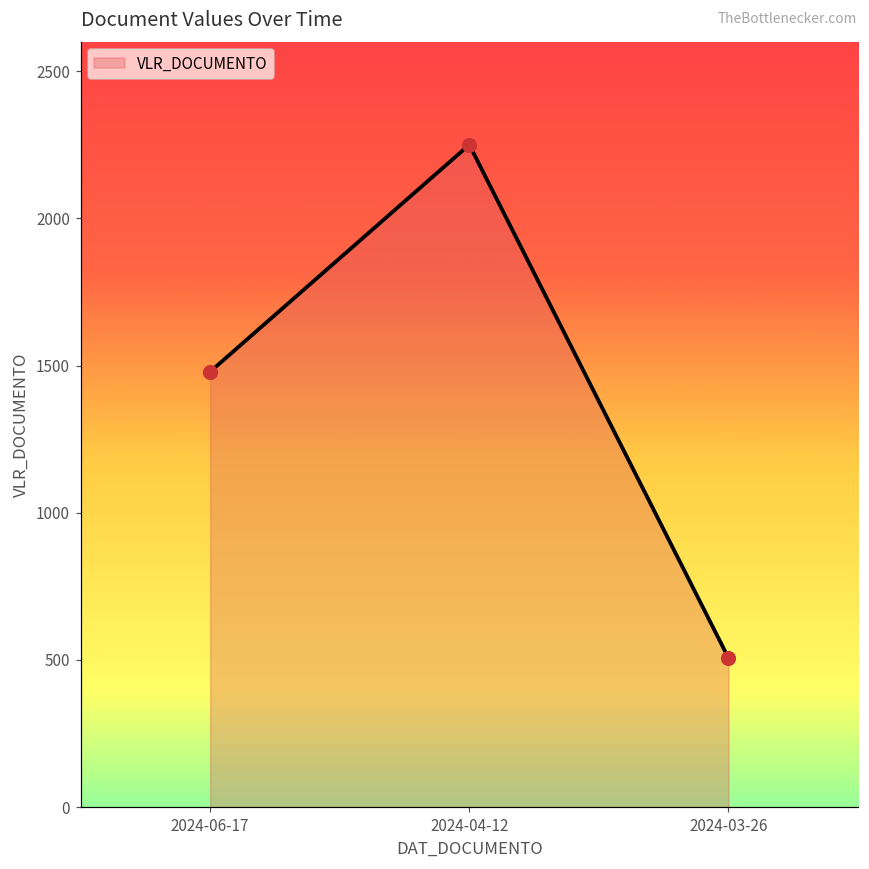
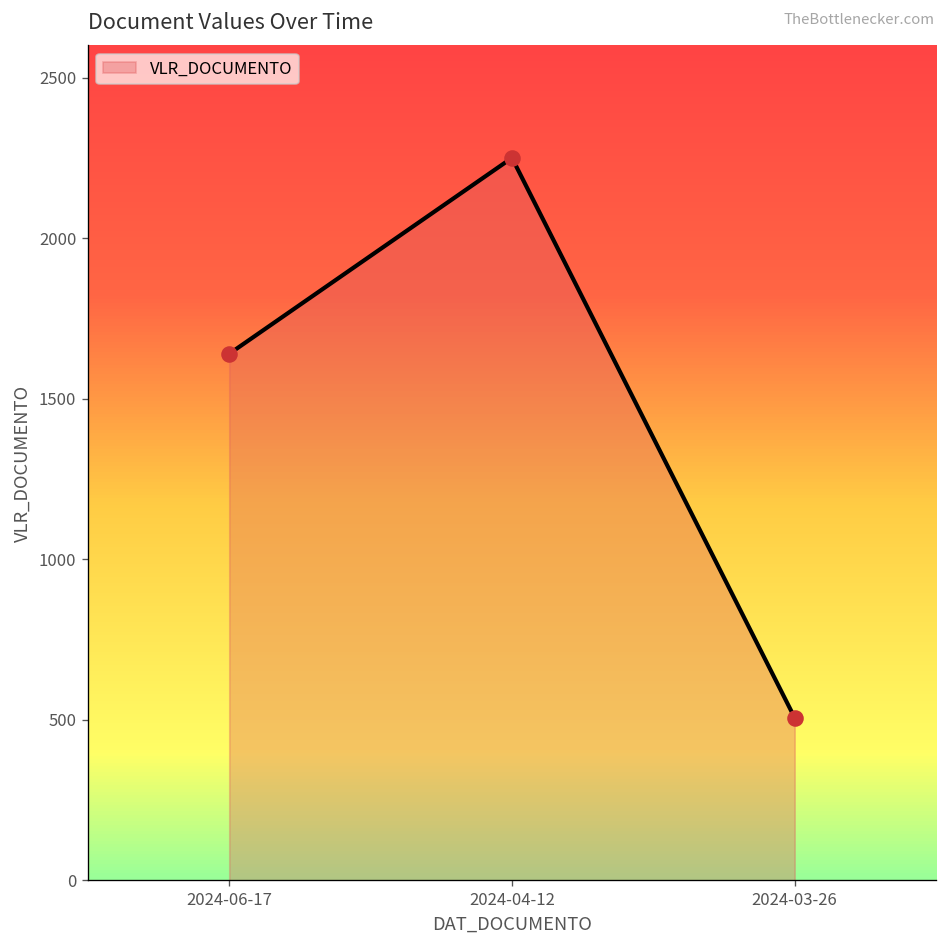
2024-06-17: 1480 -> 1640
